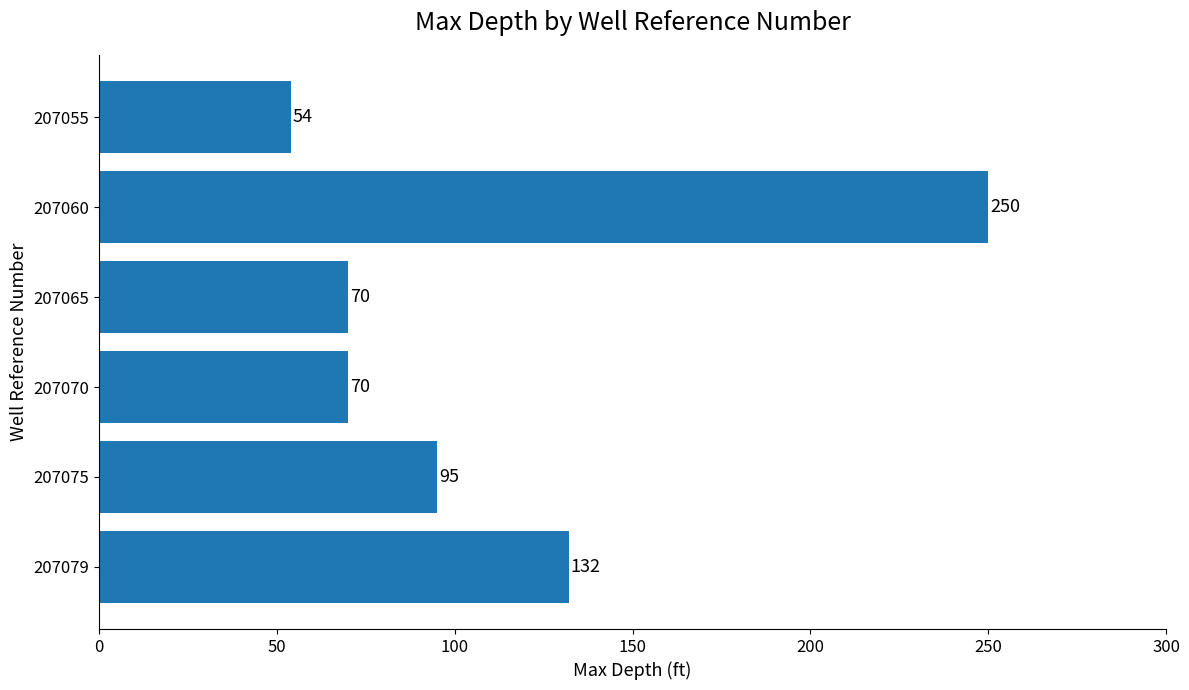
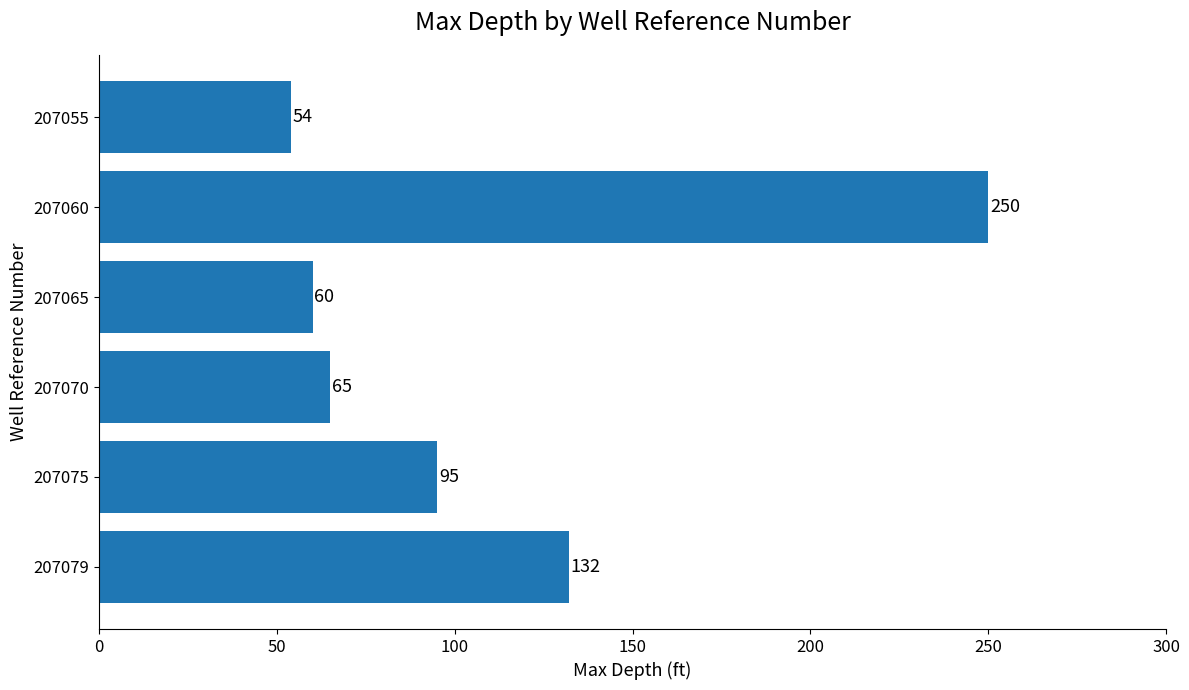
207065: 70 -> 60
207070: 70 -> 65
